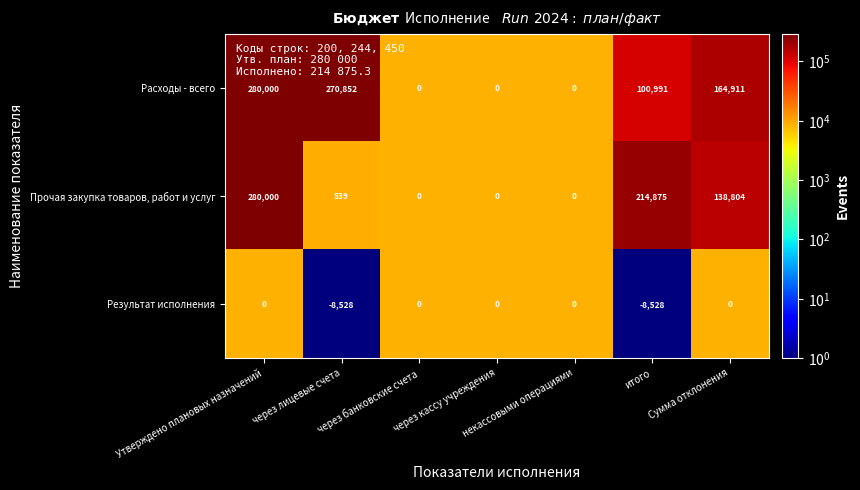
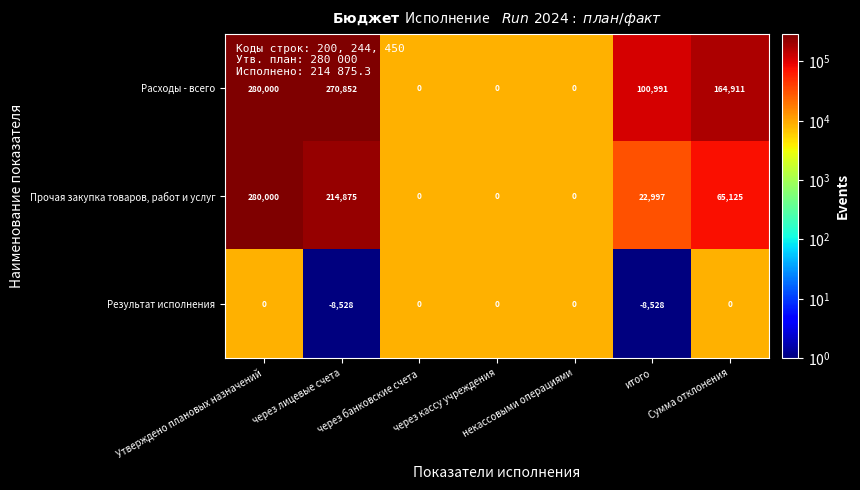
Прочая закупка товаров, работ и услуг, через лицевые счета: 539 -> 214,875
Прочая закупка товаров, работ и услуг, итого: 214,875 -> 22,997
Прочая закупка товаров, работ и услуг, Сумма отклонения: 138,804 -> 65,125
